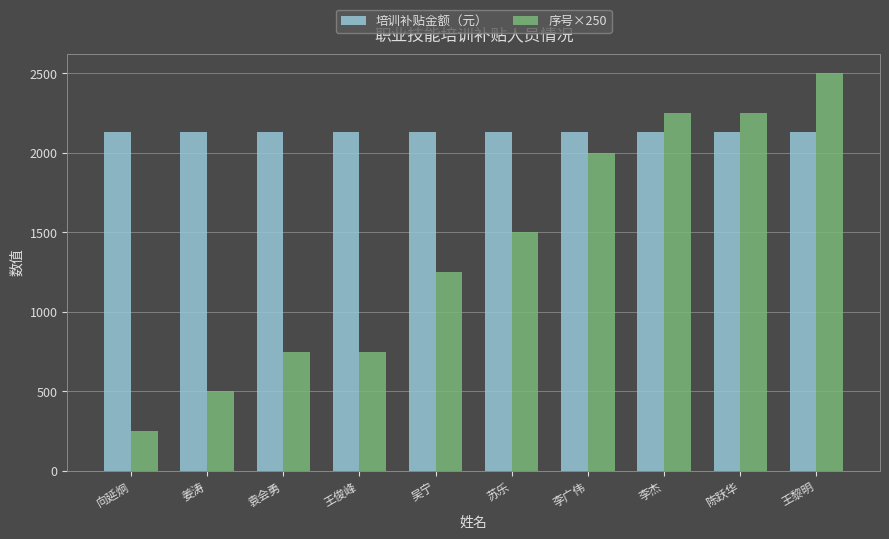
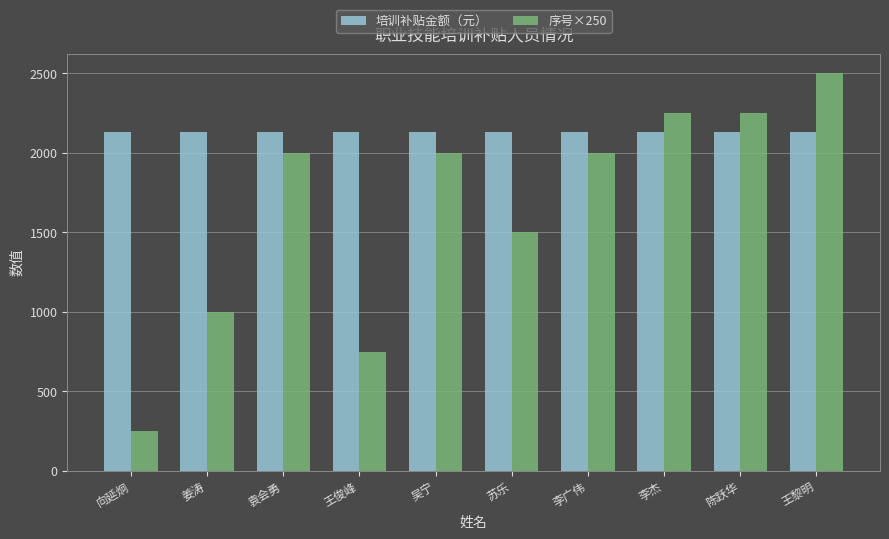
序号×250, 姜涛: 500 -> 1000
序号×250, 袁会勇: 750 -> 2000
序号×250, 吴宁: 1250 -> 2000
